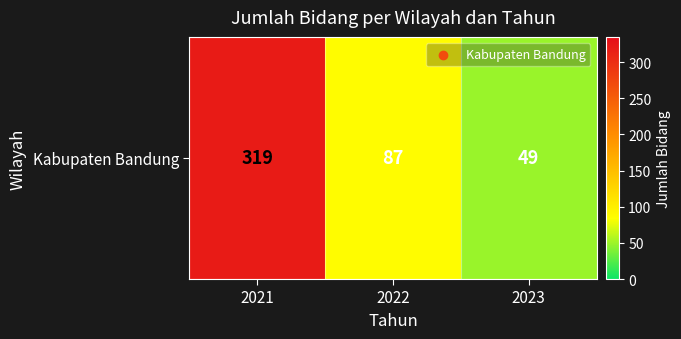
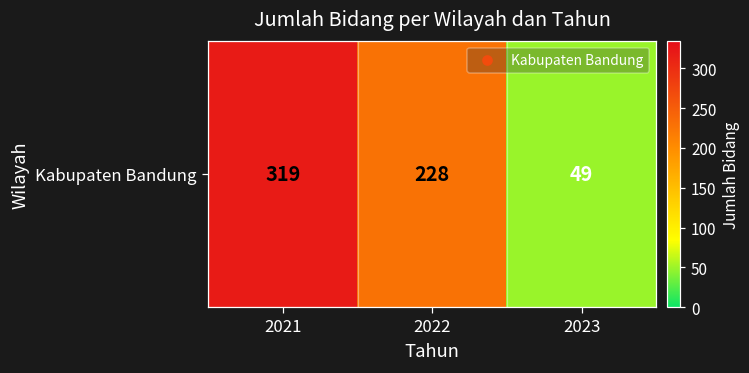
Kabupaten Bandung, 2022: 87 -> 228
